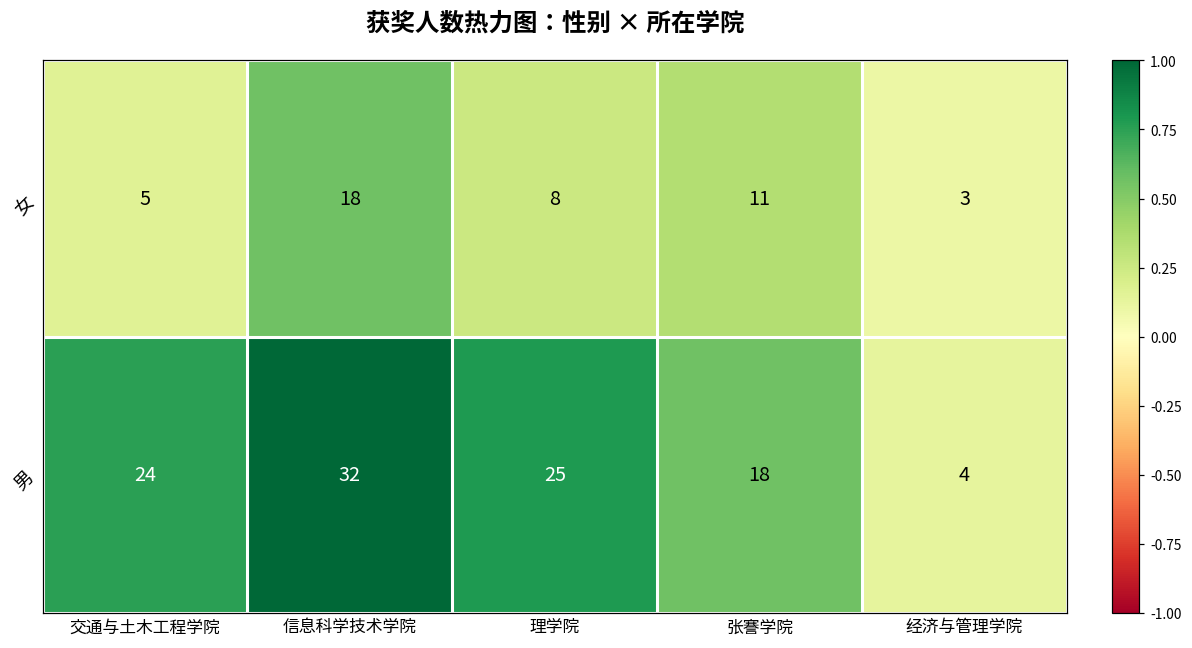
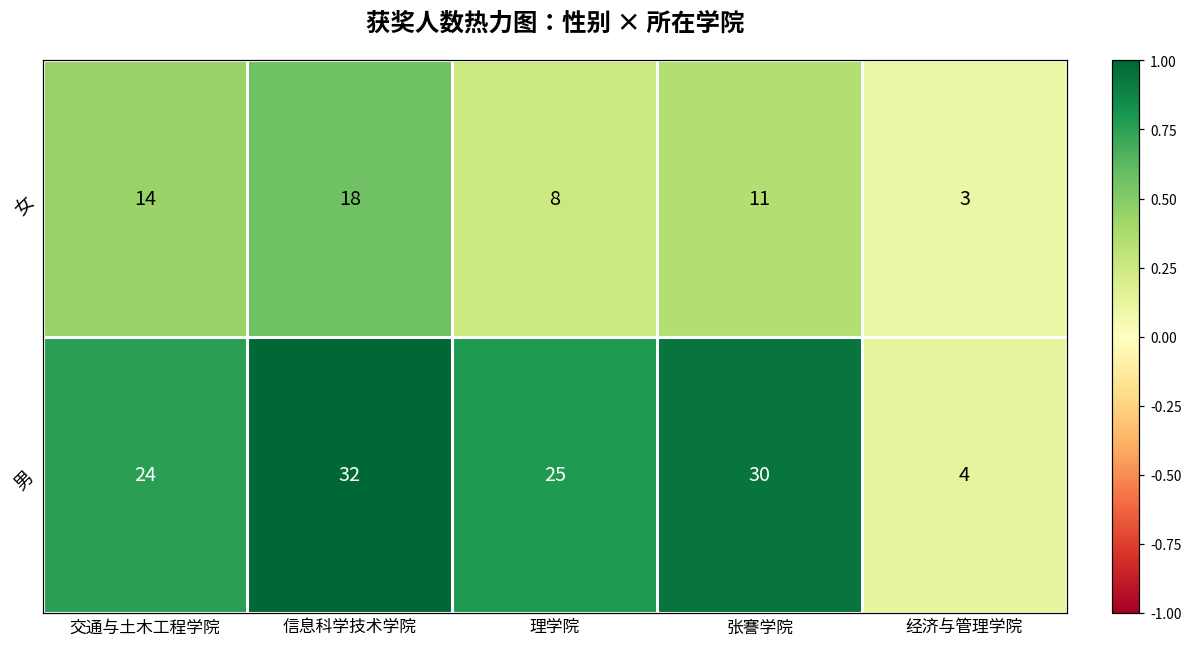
女, 交通与土木工程学院: 5 -> 14
男, 张謇学院: 18 -> 30
